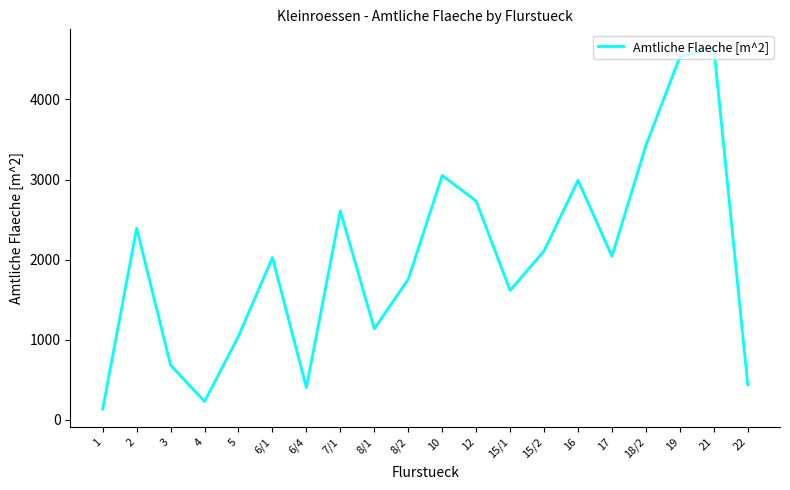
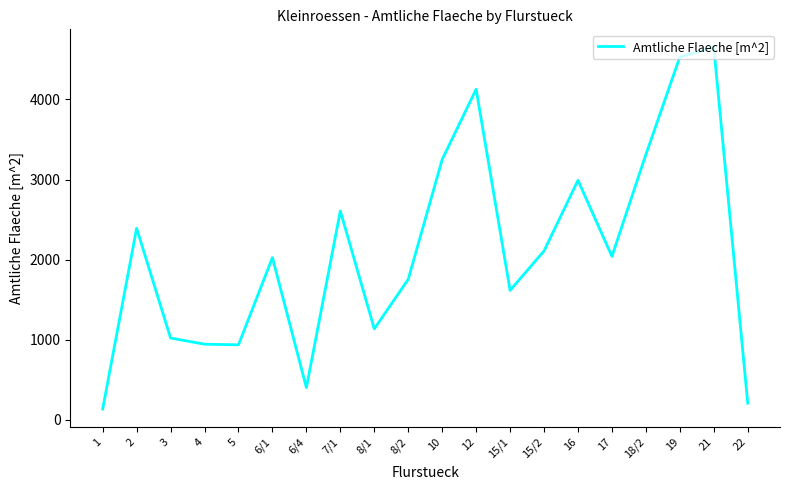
3: 700 -> 1000
4: 200 -> 900
5: 1000 -> 900
10: 3100 -> 3300
12: 2700 -> 4100
18/2: 3400 -> 3300
22: 400 -> 200
